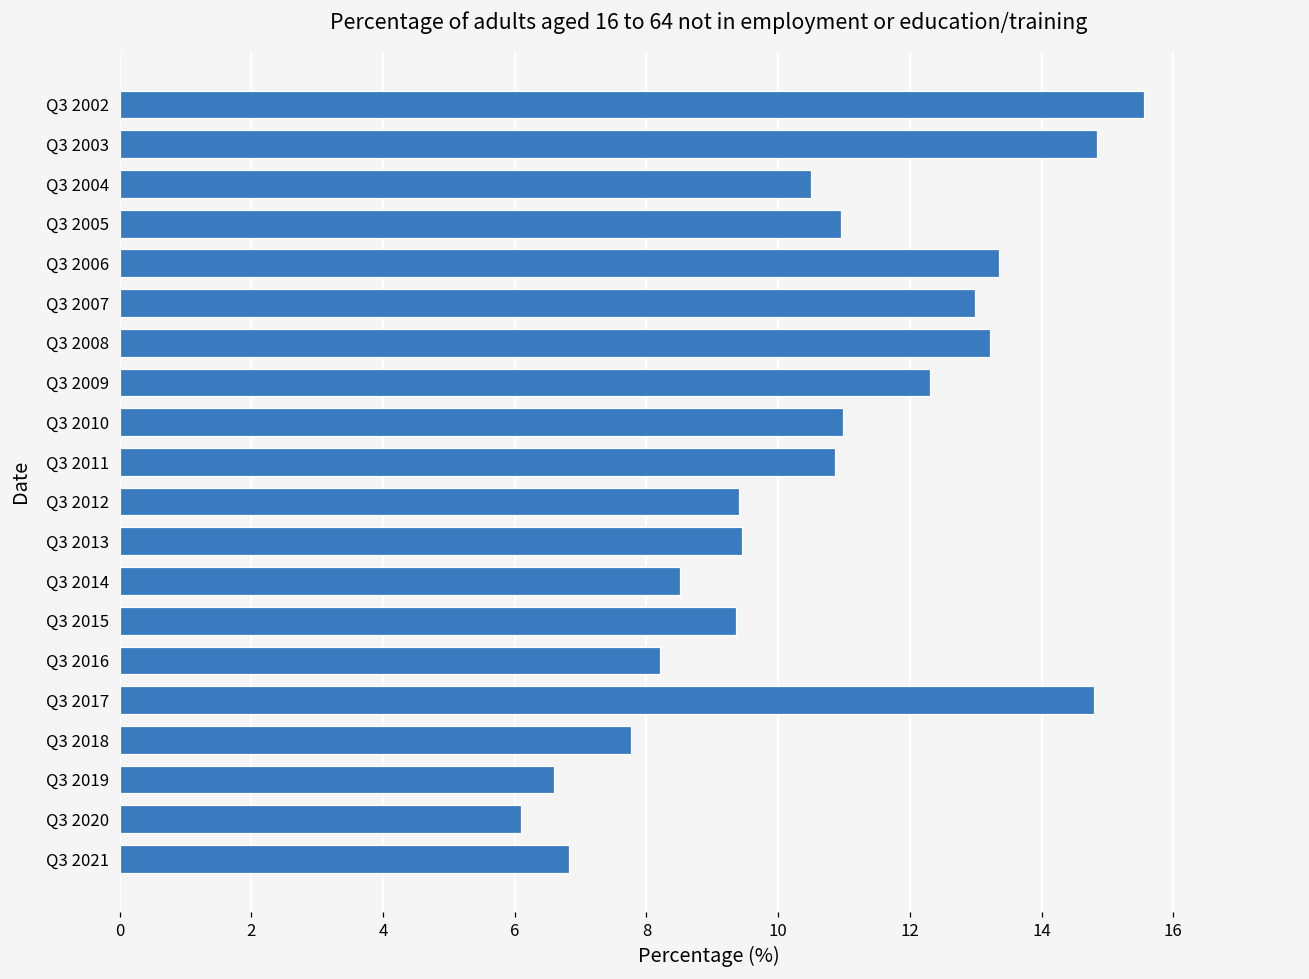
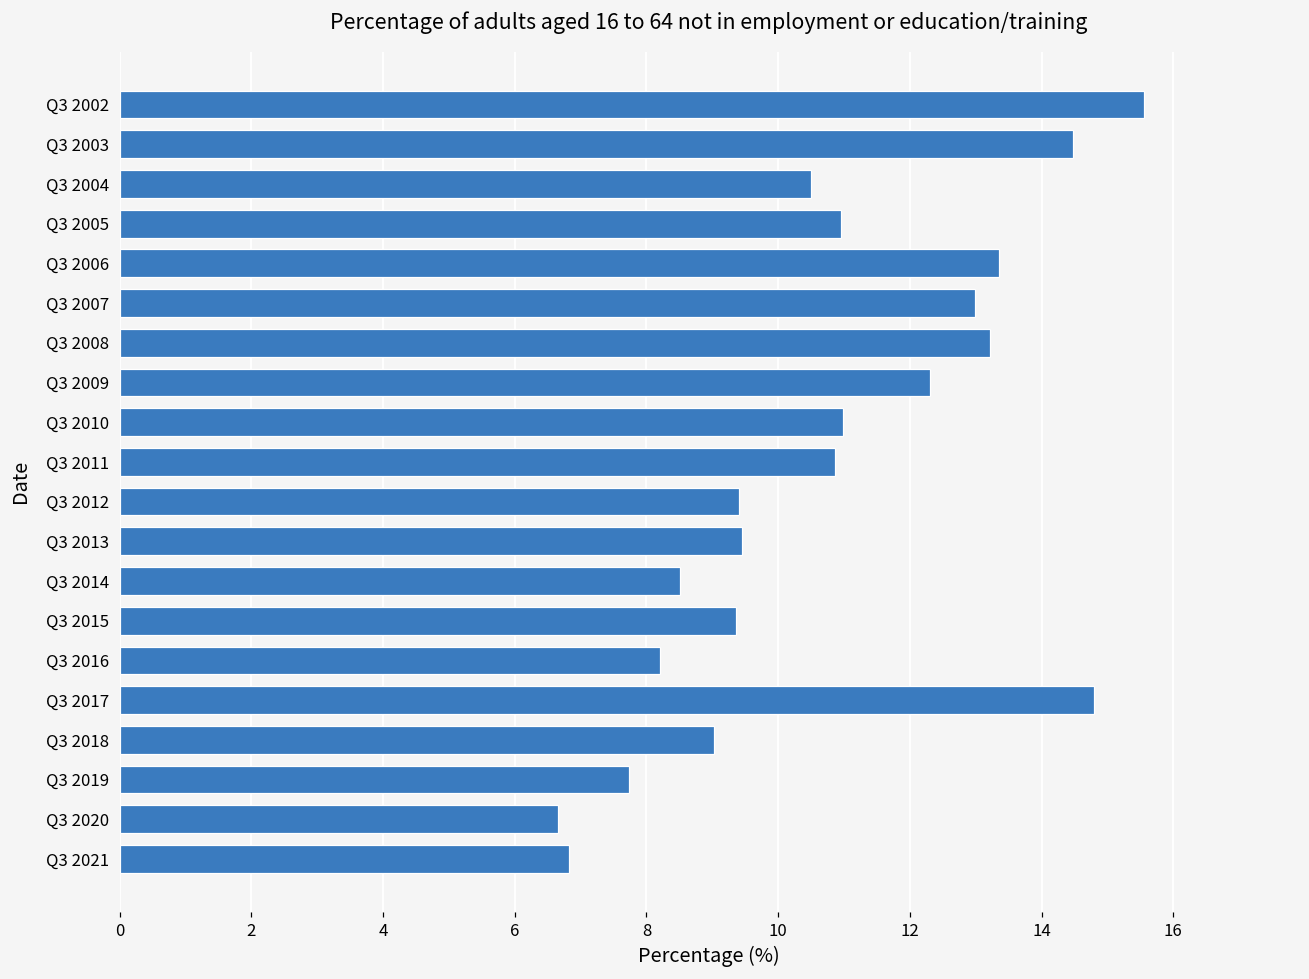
Q3 2003: 14.8 -> 14.5
Q3 2018: 7.8 -> 9.0
Q3 2019: 6.6 -> 7.7
Q3 2020: 6.1 -> 6.7
